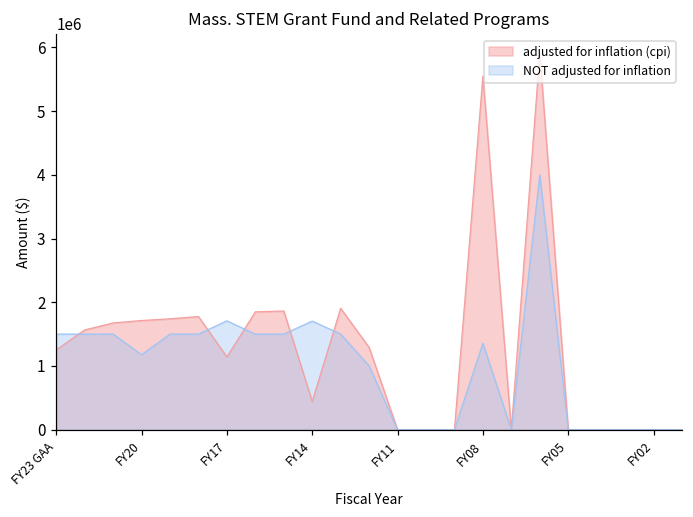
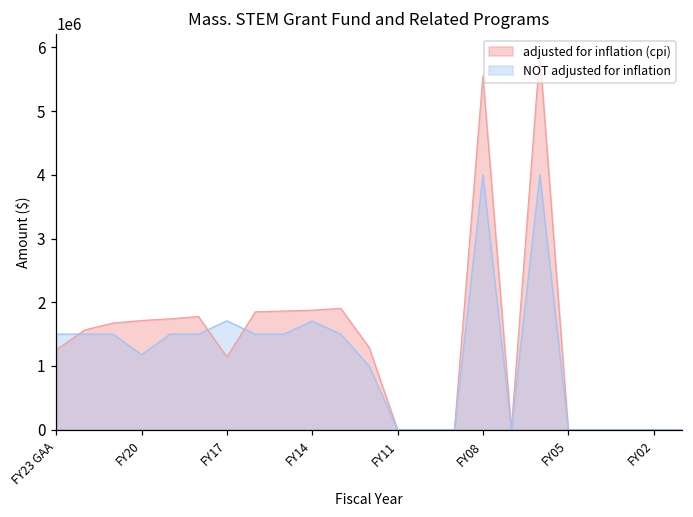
adjusted for inflation (cpi), FY14: 400000 -> 1900000
NOT adjusted for inflation, FY08: 1400000 -> 4000000
